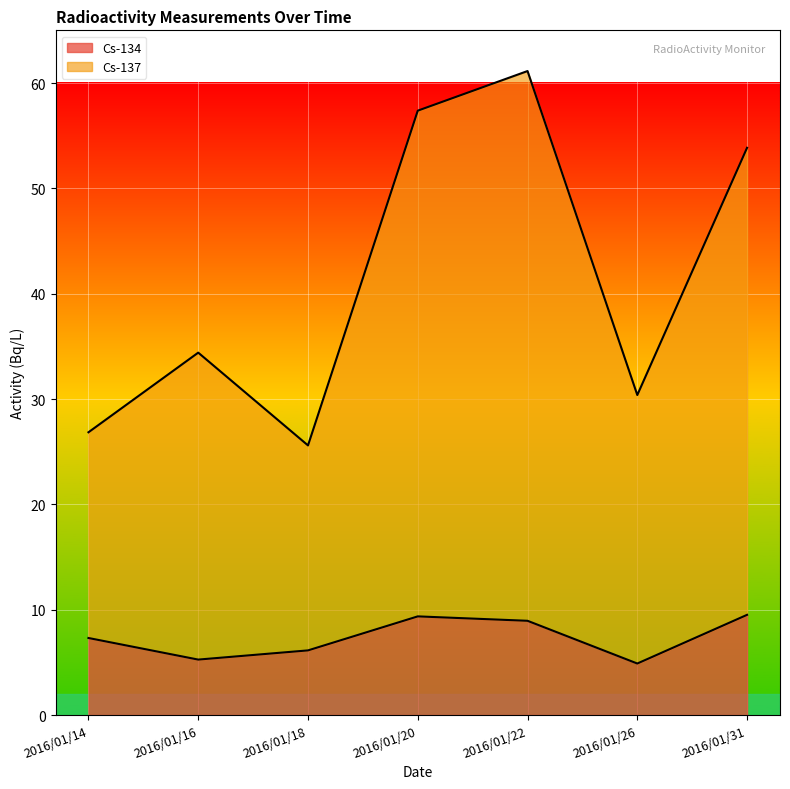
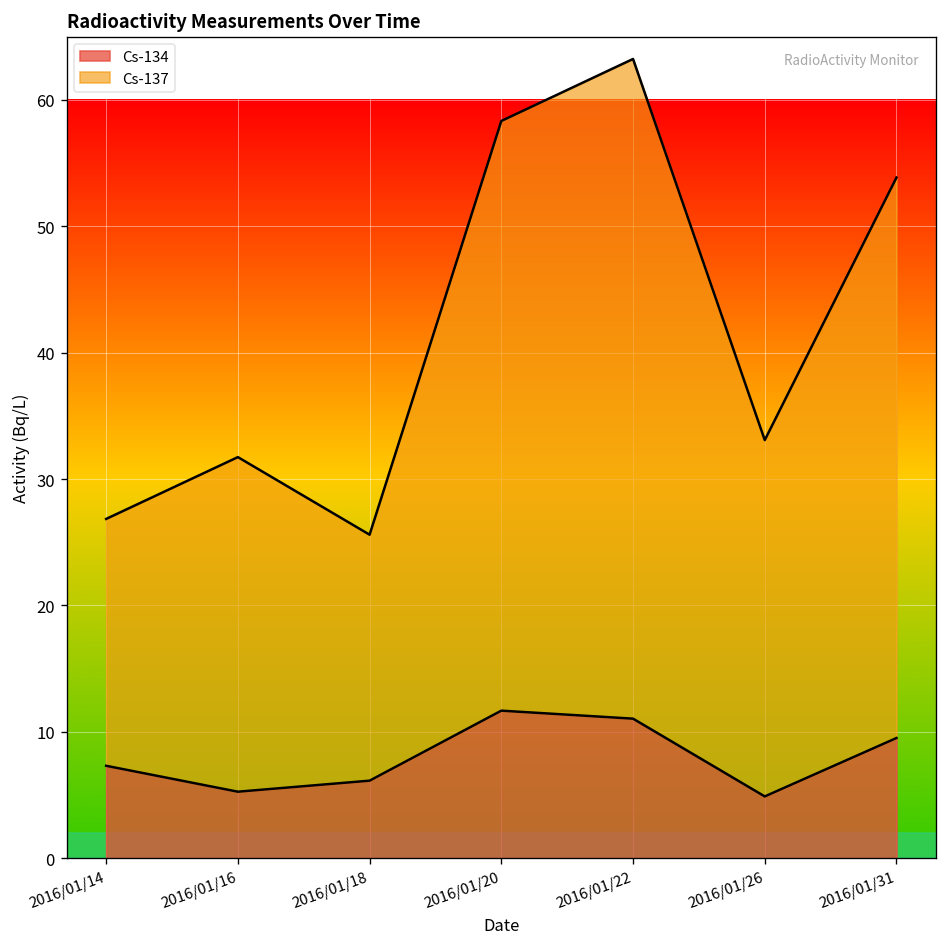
Cs-137, 2016/01/16: 29.1 -> 26.5
Cs-134, 2016/01/20: 9.4 -> 11.7
Cs-137, 2016/01/20: 48.0 -> 46.7
Cs-134, 2016/01/22: 8.9 -> 11.0
Cs-137, 2016/01/26: 25.5 -> 28.2
